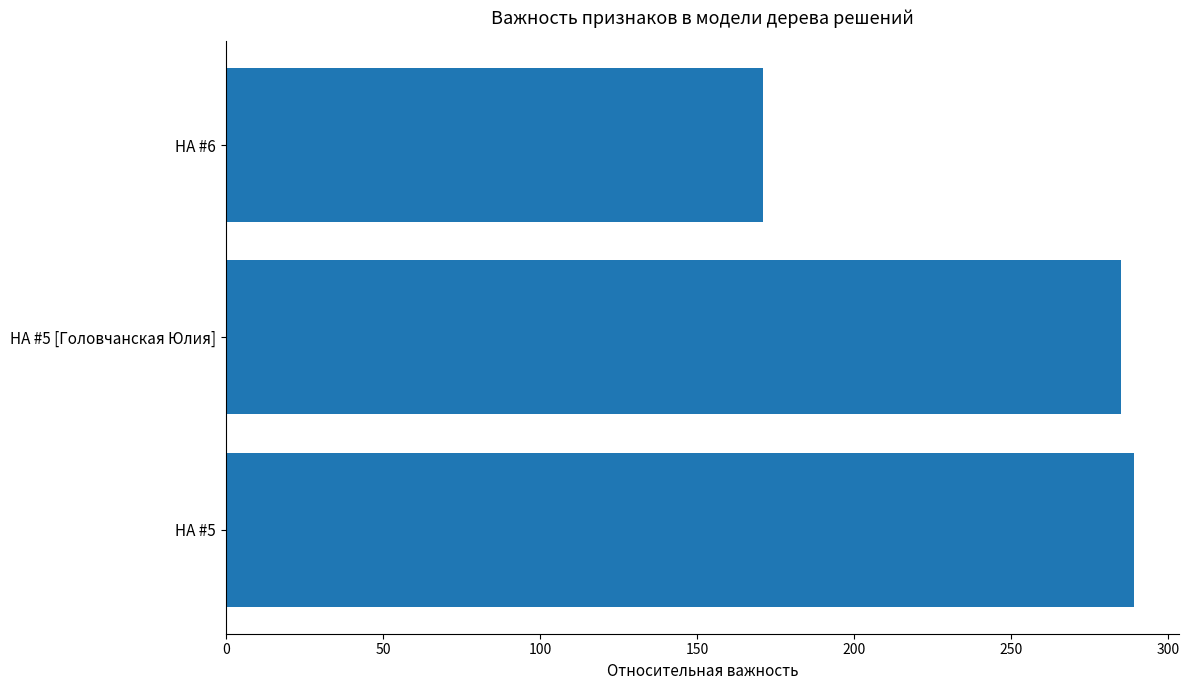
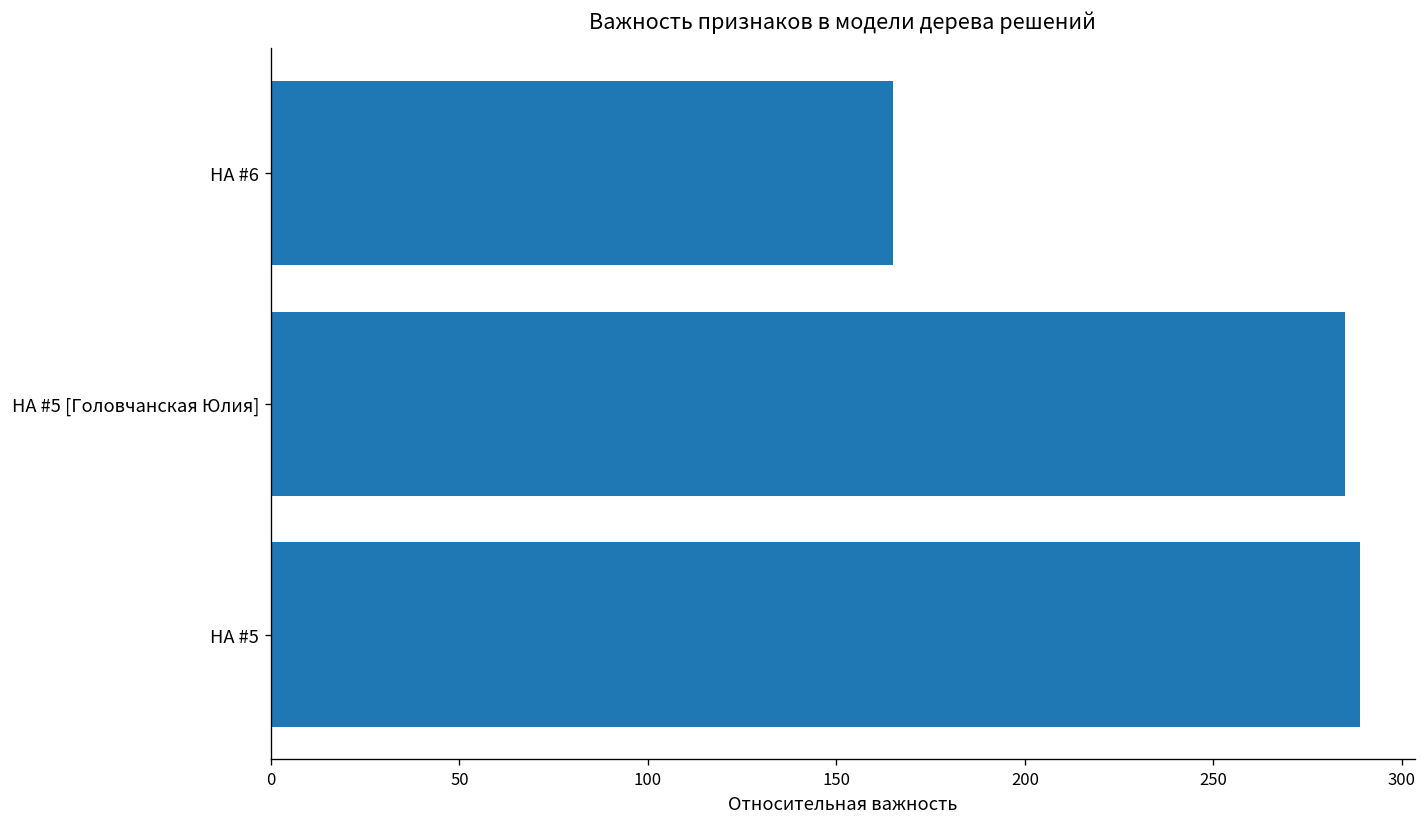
HA #6: 171 -> 165
